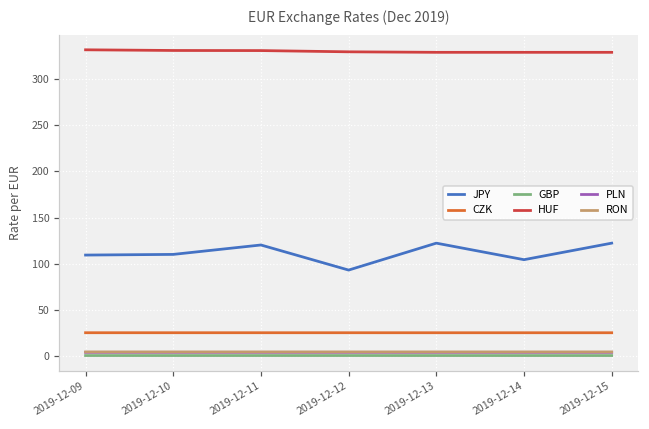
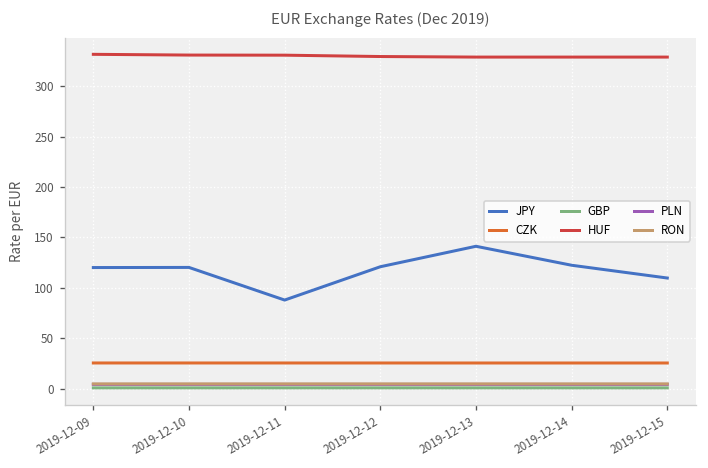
JPY, 2019-12-09: 110 -> 120
JPY, 2019-12-10: 110 -> 120
JPY, 2019-12-11: 120 -> 90
JPY, 2019-12-12: 90 -> 120
JPY, 2019-12-13: 120 -> 140
JPY, 2019-12-14: 100 -> 120
JPY, 2019-12-15: 120 -> 110
